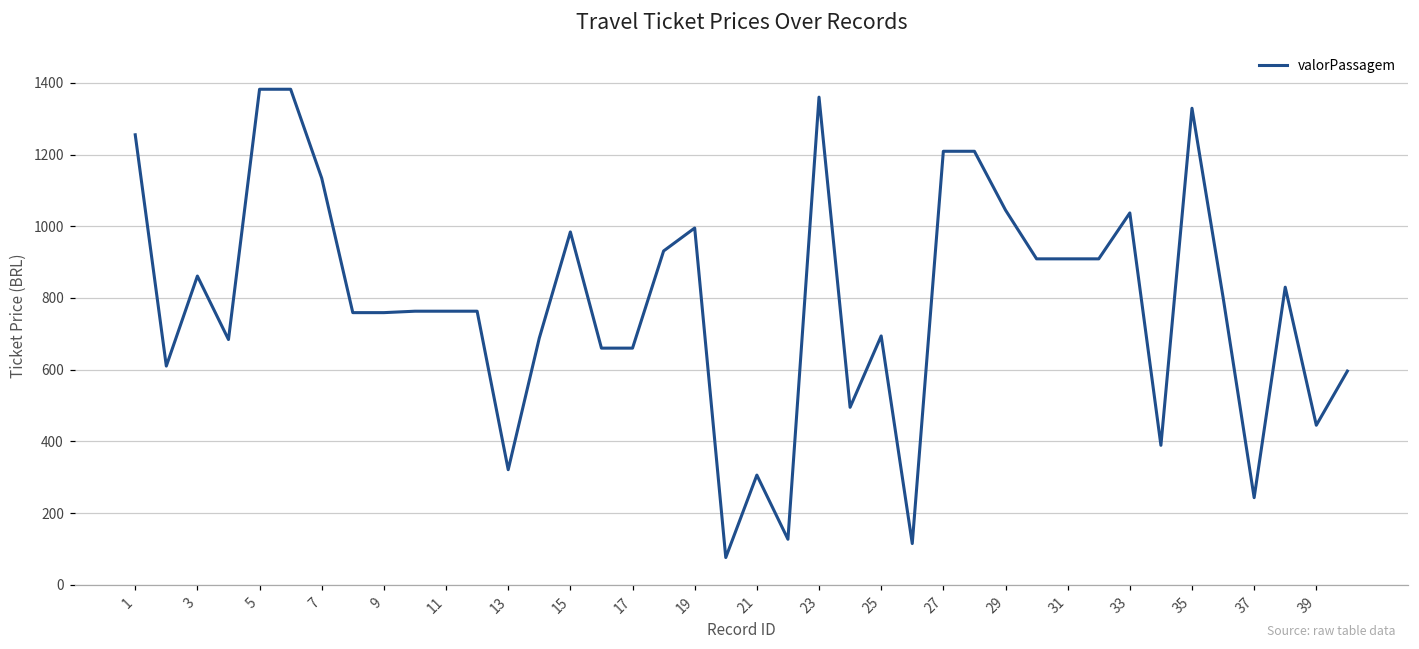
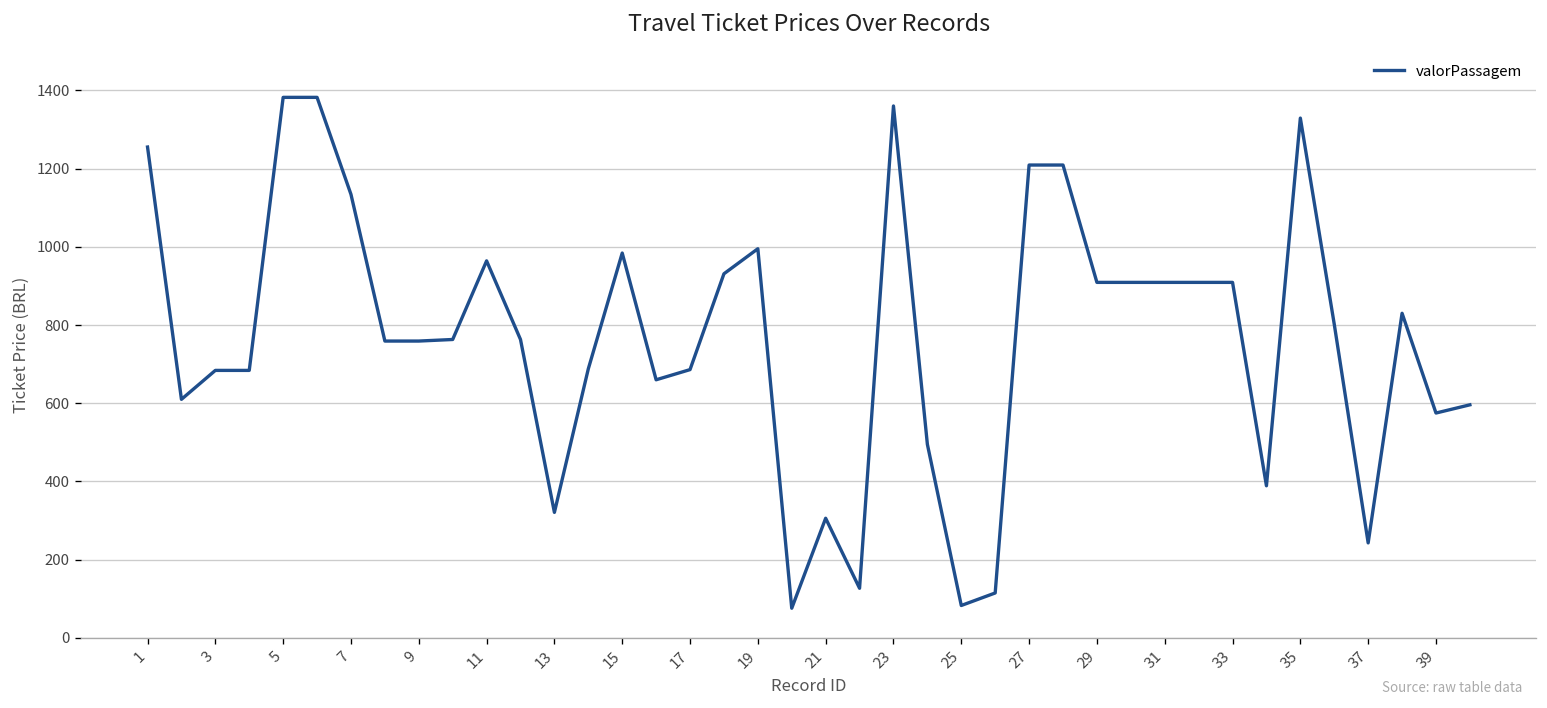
3: 860 -> 680
11: 760 -> 960
17: 660 -> 690
25: 690 -> 80
29: 1050 -> 910
33: 1040 -> 910
39: 450 -> 580
